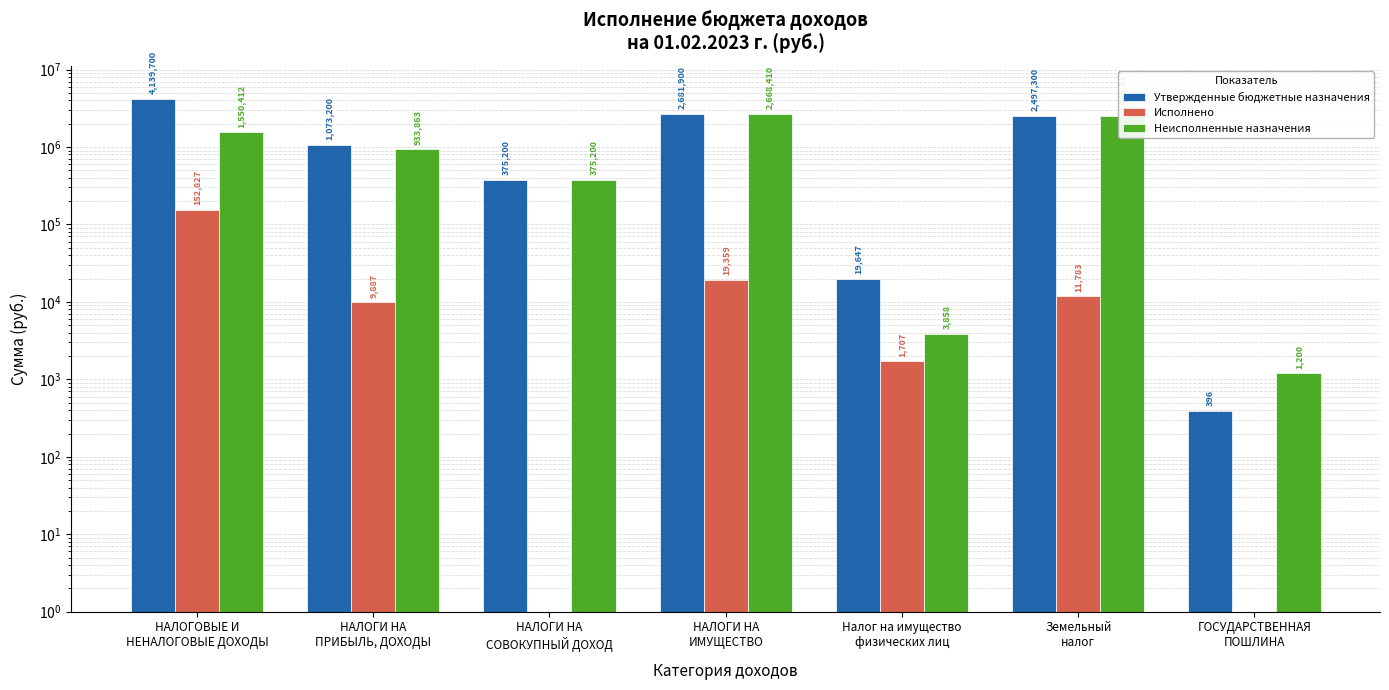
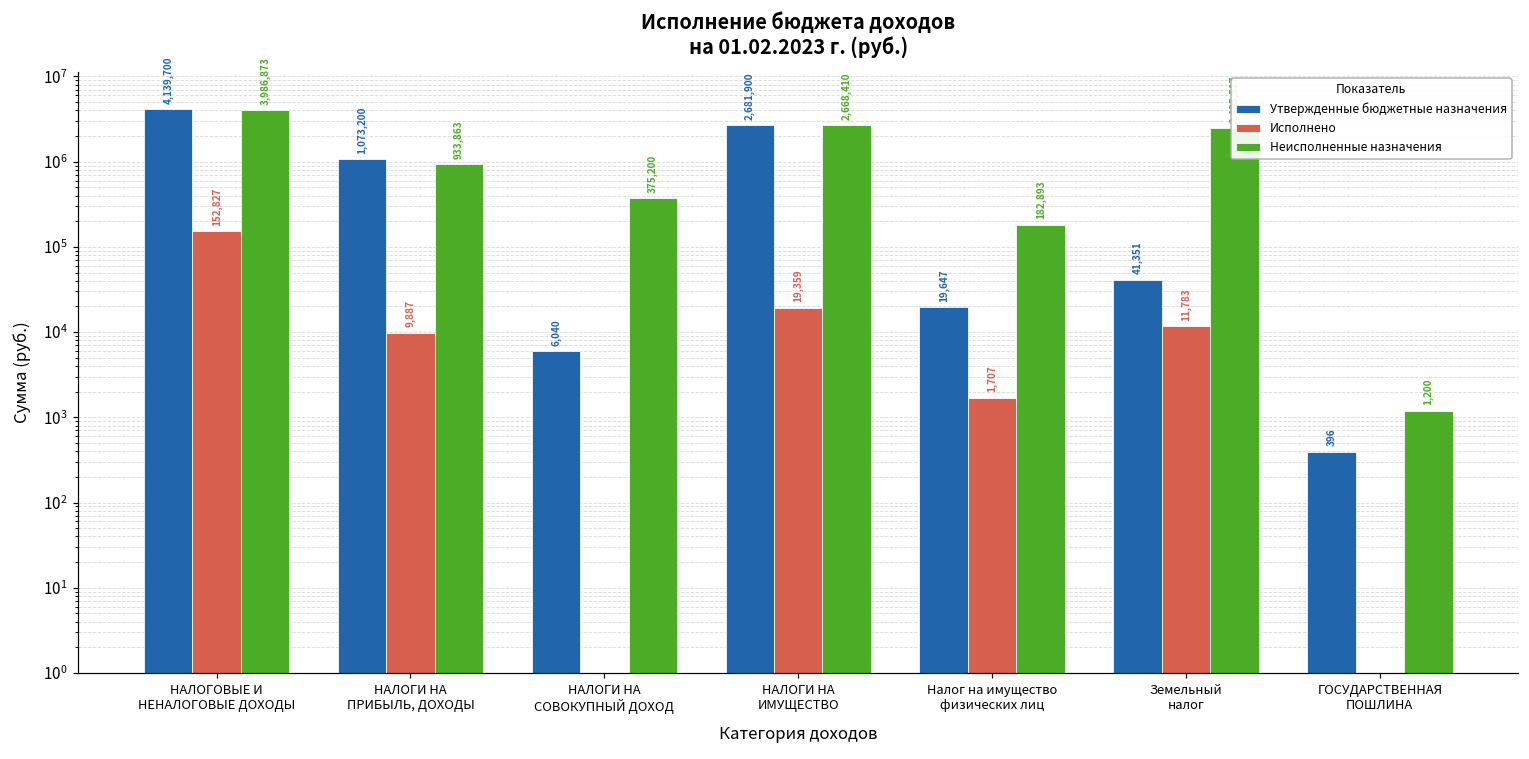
Неисполненные назначения, НАЛОГОВЫЕ И НЕНАЛОГОВЫЕ ДОХОДЫ: 1,550,412 -> 3,986,873
Утвержденные бюджетные назначения, НАЛОГИ НА СОВОКУПНЫЙ ДОХОД: 375,200 -> 6,040
Неисполненные назначения, Налог на имущество физических лиц: 3,858 -> 182,893
Утвержденные бюджетные назначения, Земельный налог: 2,497,300 -> 41,351
